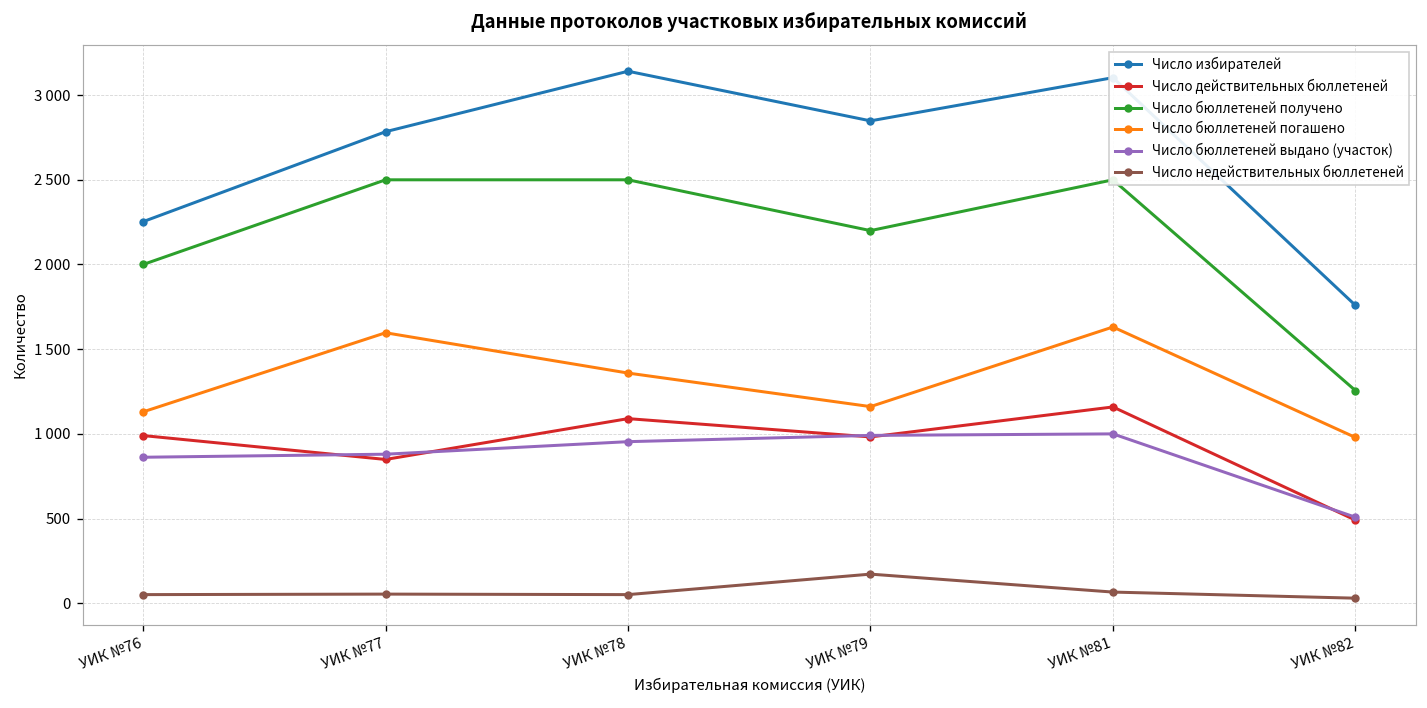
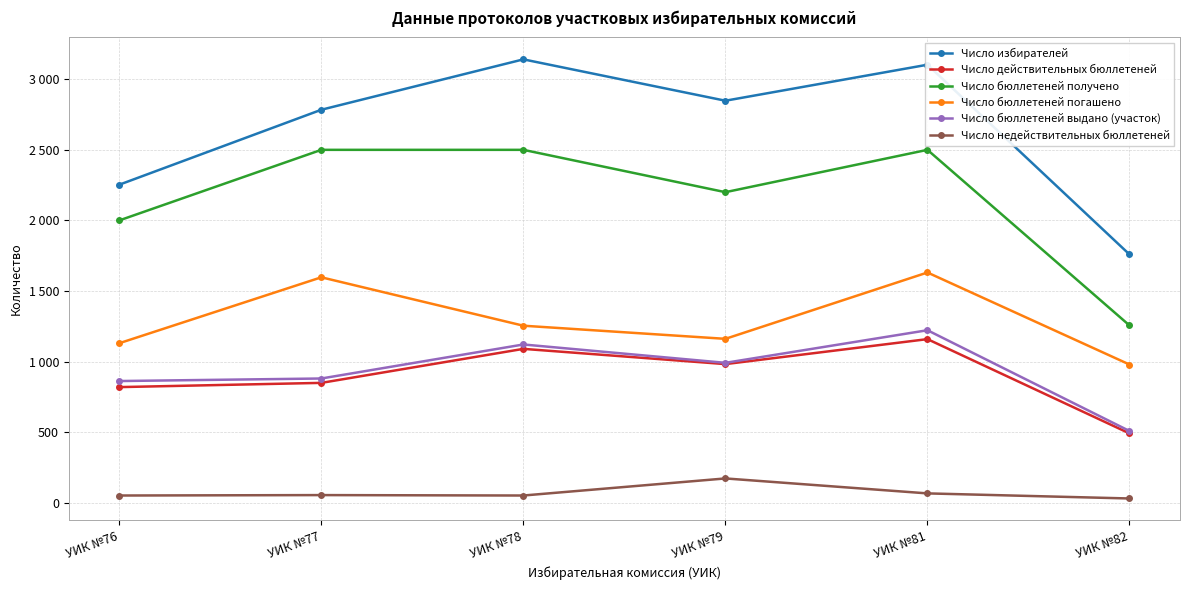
Число действительных бюллетеней, УИК №76: 990 -> 820
Число бюллетеней погашено, УИК №78: 1360 -> 1250
Число бюллетеней выдано (участок), УИК №78: 950 -> 1120
Число бюллетеней выдано (участок), УИК №81: 1000 -> 1220
